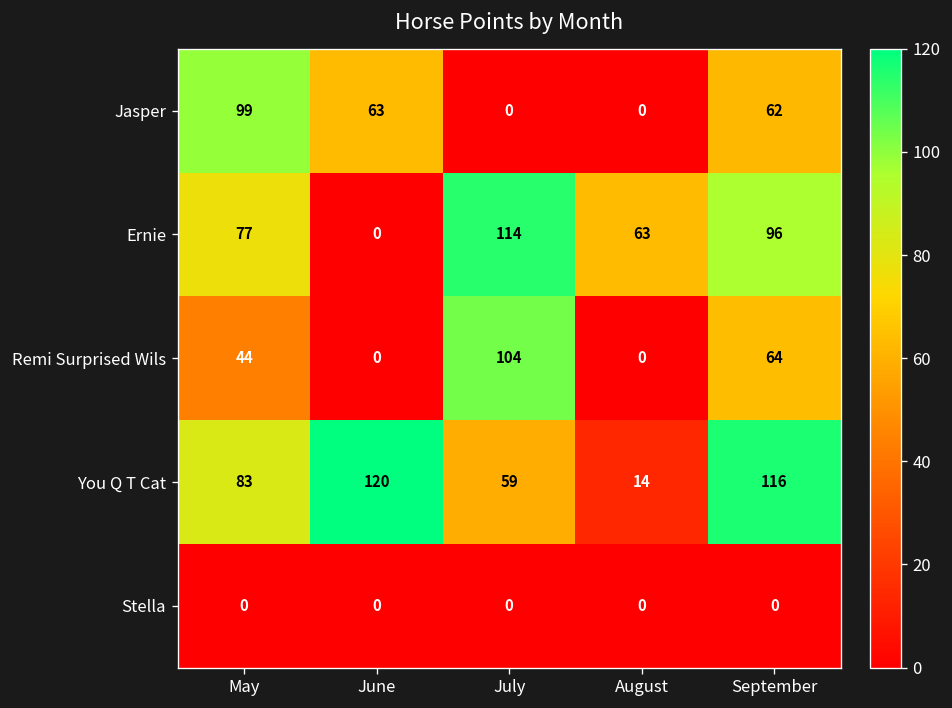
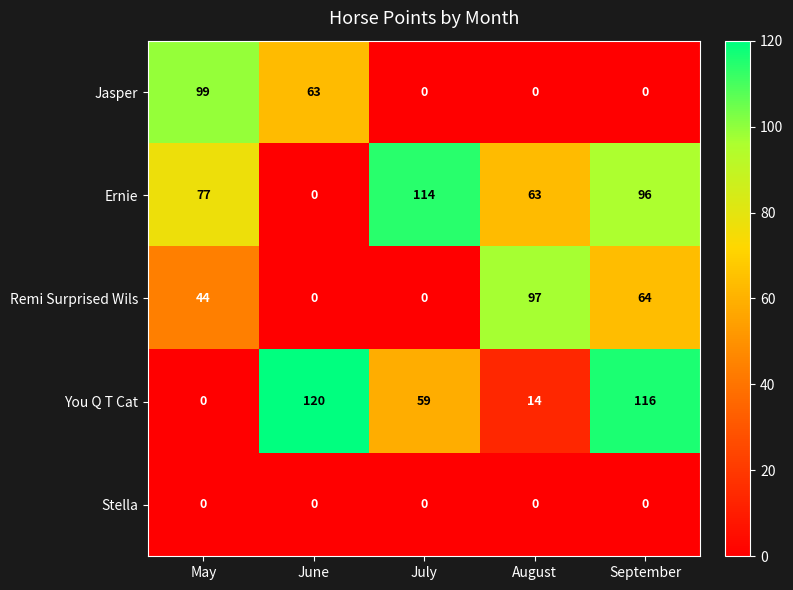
Jasper, September: 62 -> 0
Remi Surprised Wils, July: 104 -> 0
Remi Surprised Wils, August: 0 -> 97
You Q T Cat, May: 83 -> 0
